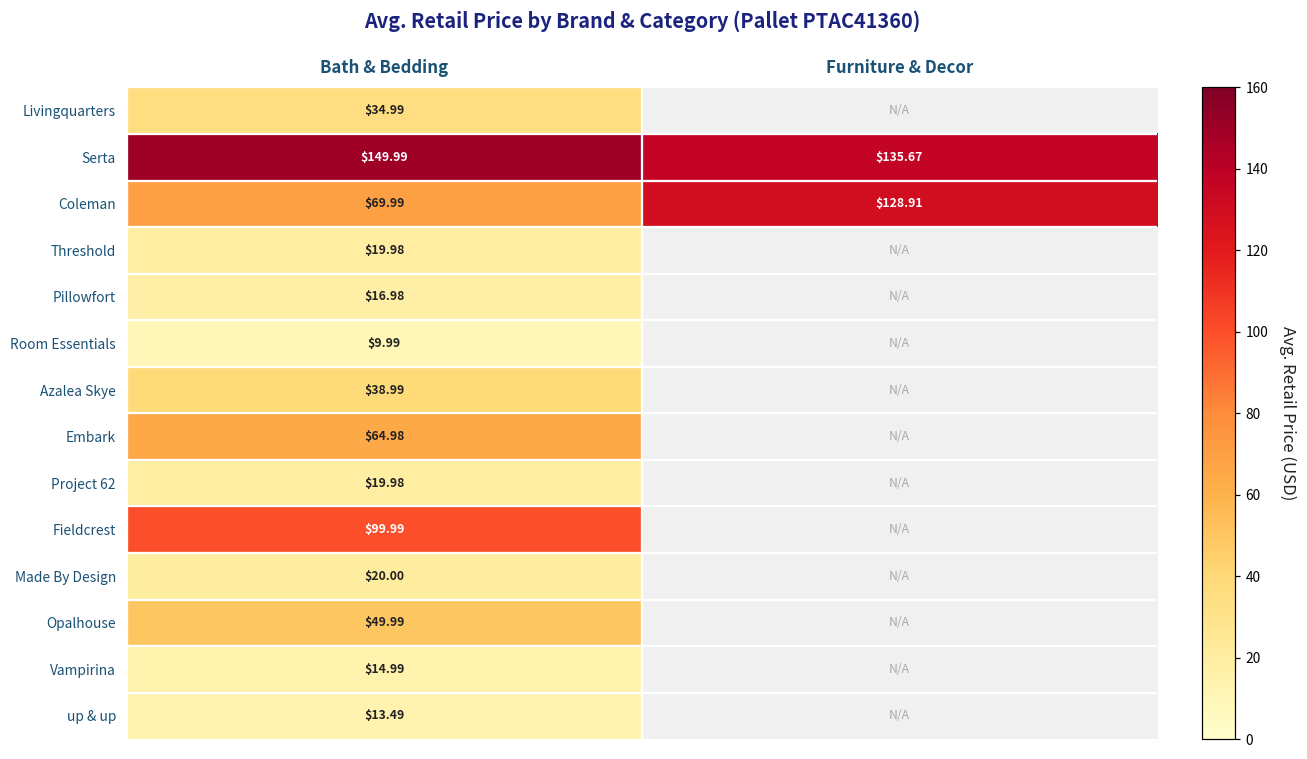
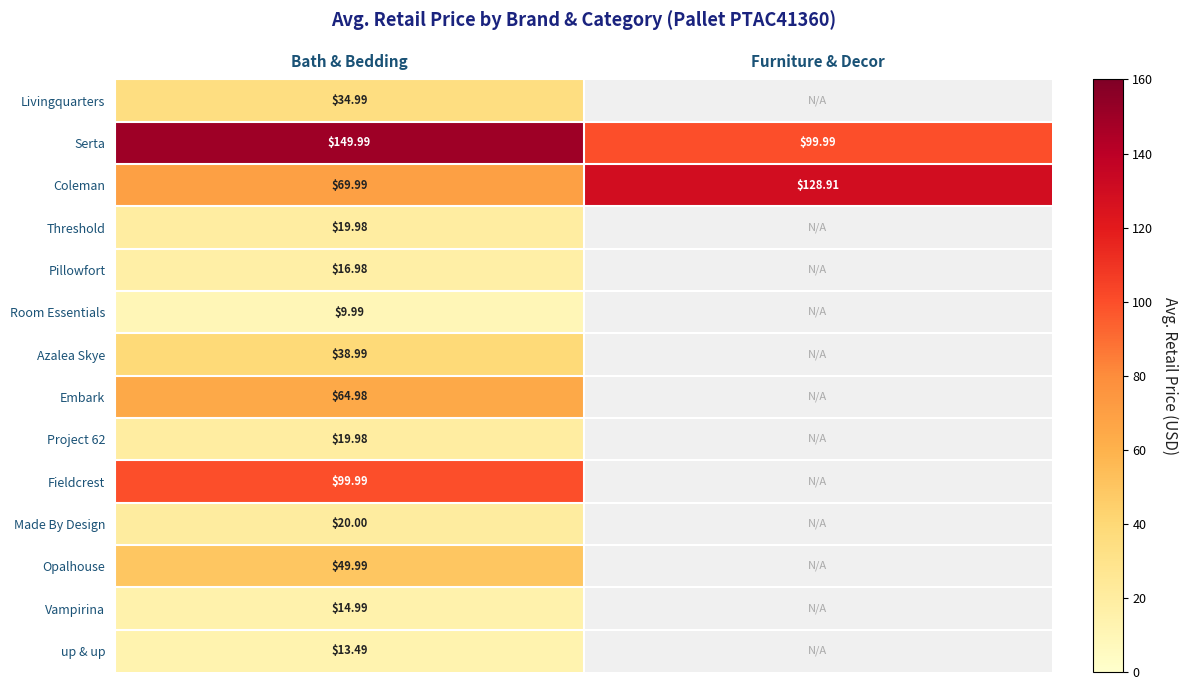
Serta, Furniture & Decor: $135.67 -> $99.99
